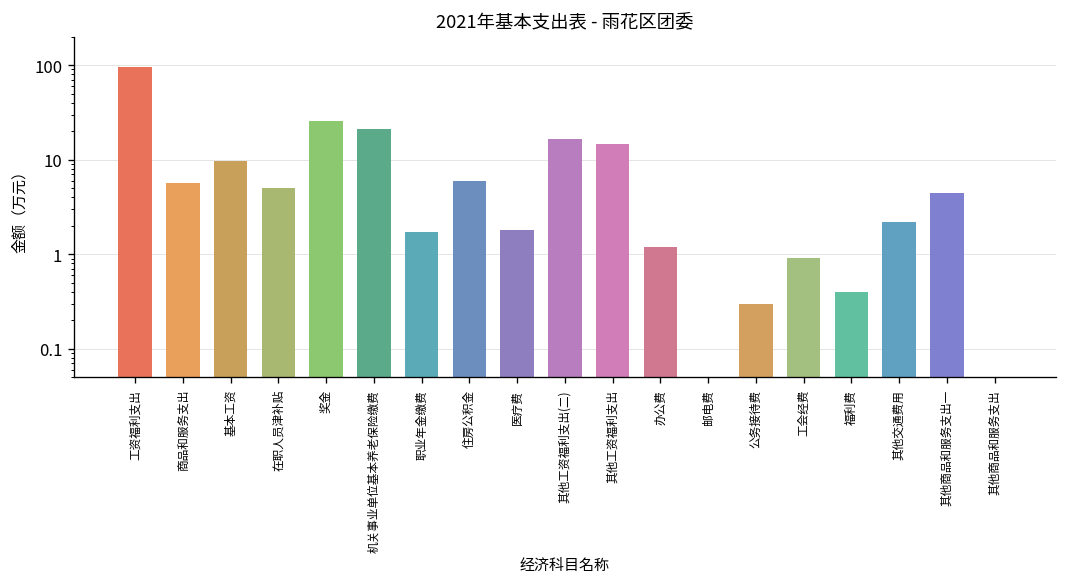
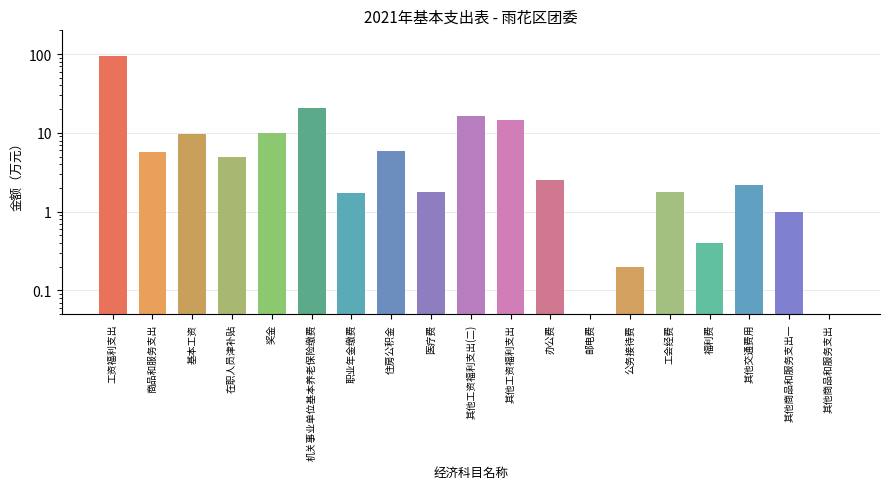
奖金: 26 -> 10
办公费: 1.2 -> 2.5
公务接待费: 0.3 -> 0.2
工会经费: 0.9 -> 1.8
其他商品和服务支出一: 4 -> 1.0
